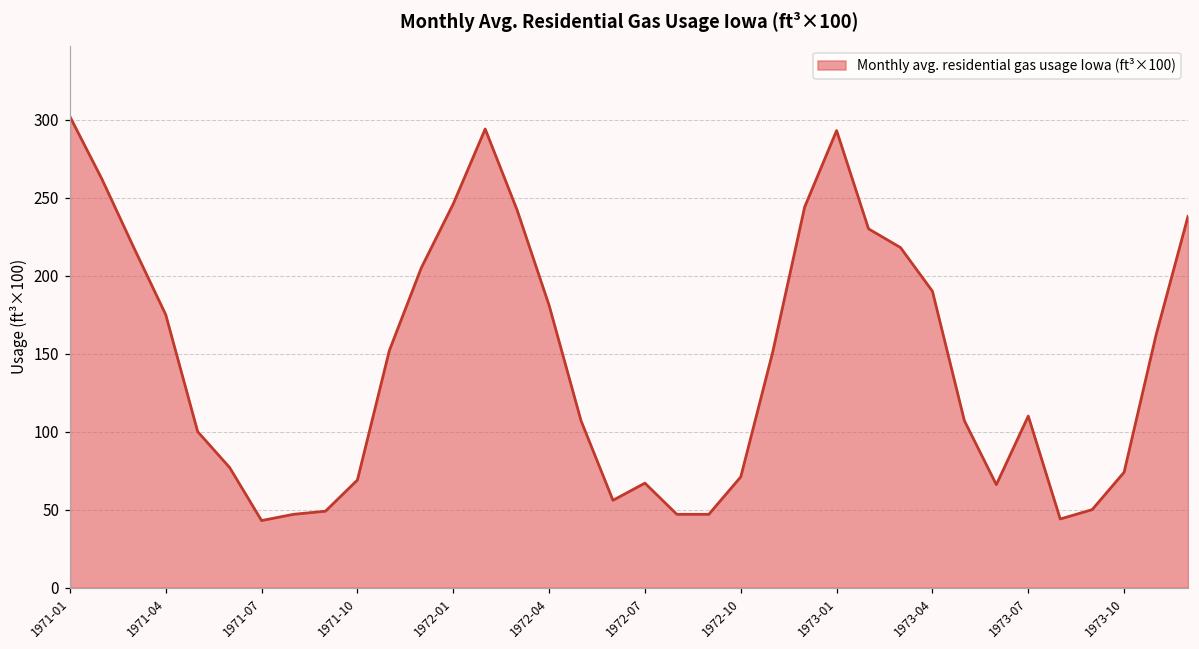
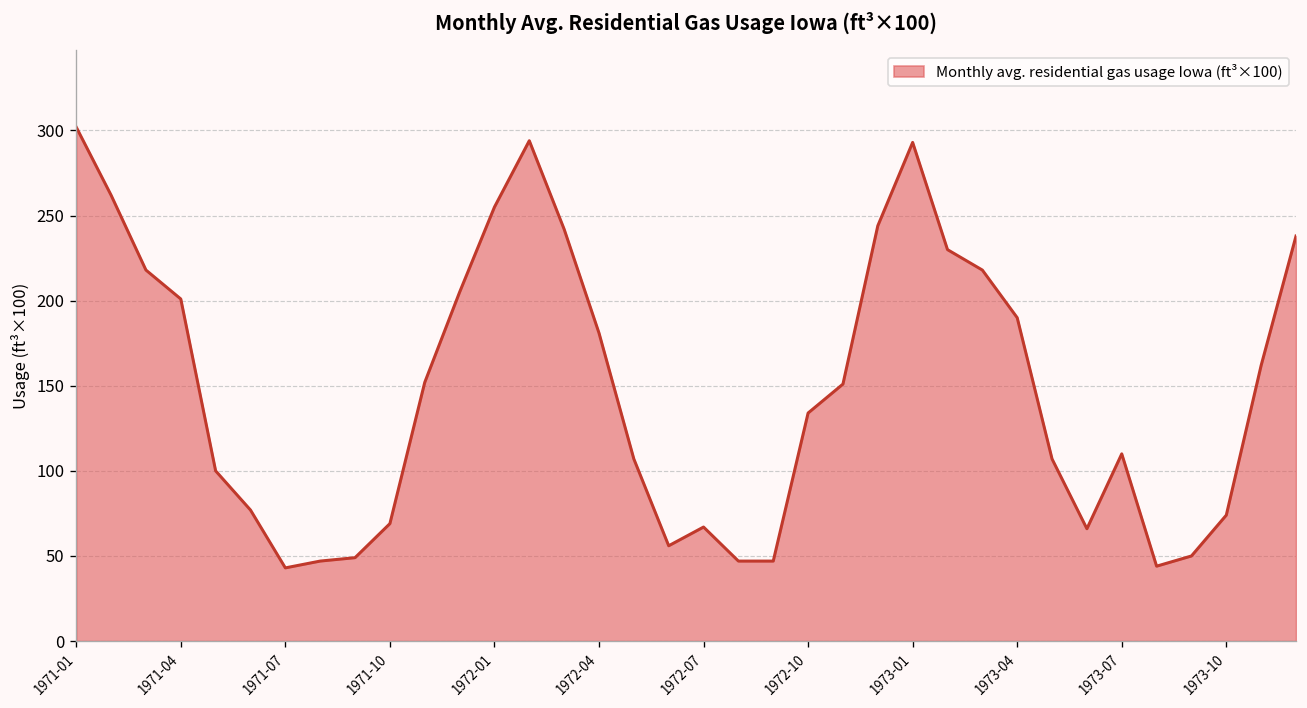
1971-04: 175 -> 201
1972-01: 246 -> 255
1972-10: 71 -> 134
